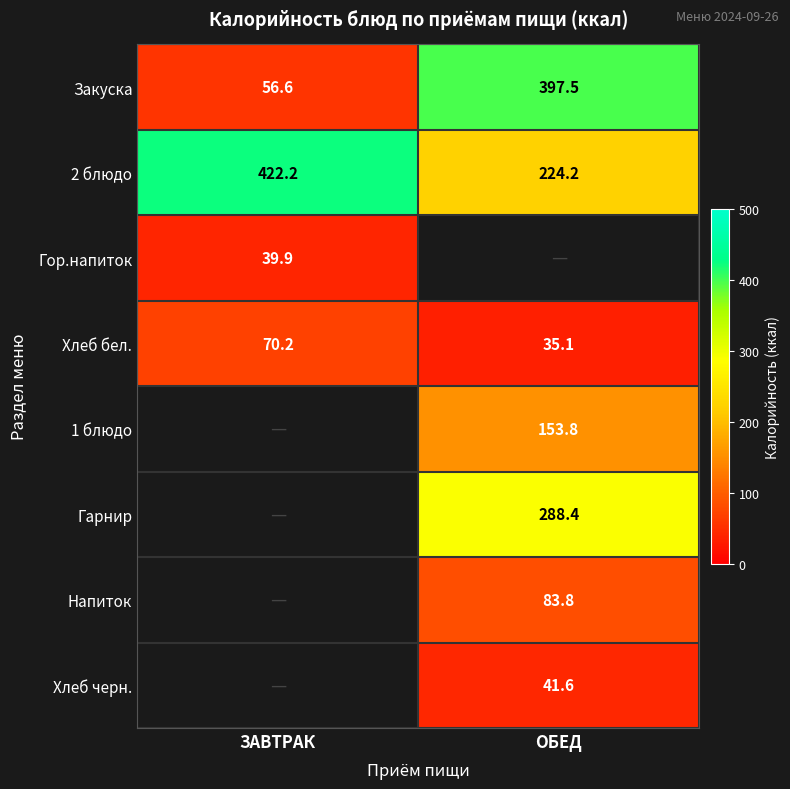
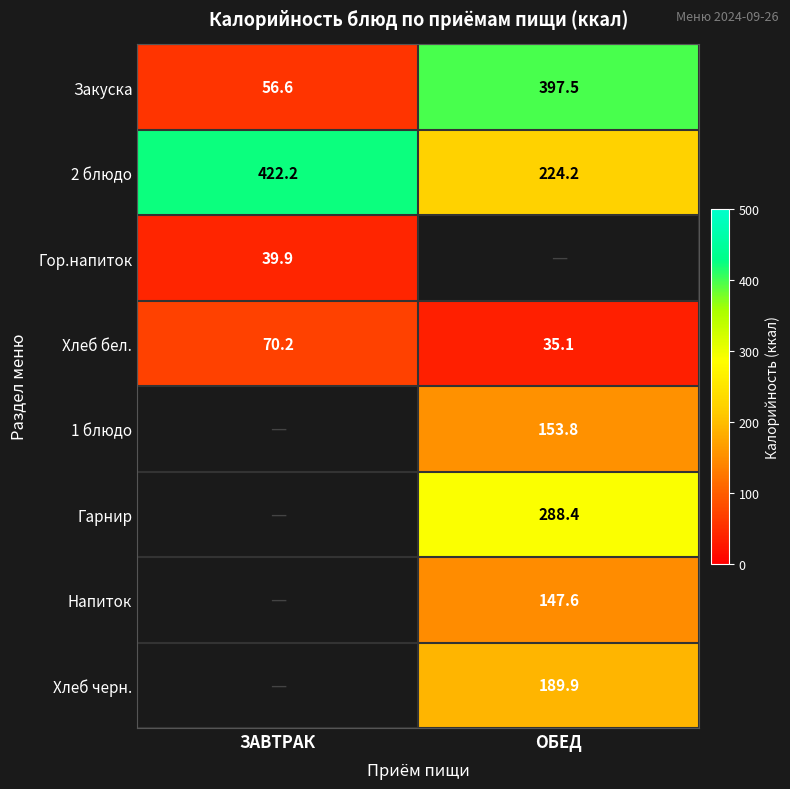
Напиток, ОБЕД: 83.8 -> 147.6
Хлеб черн., ОБЕД: 41.6 -> 189.9
